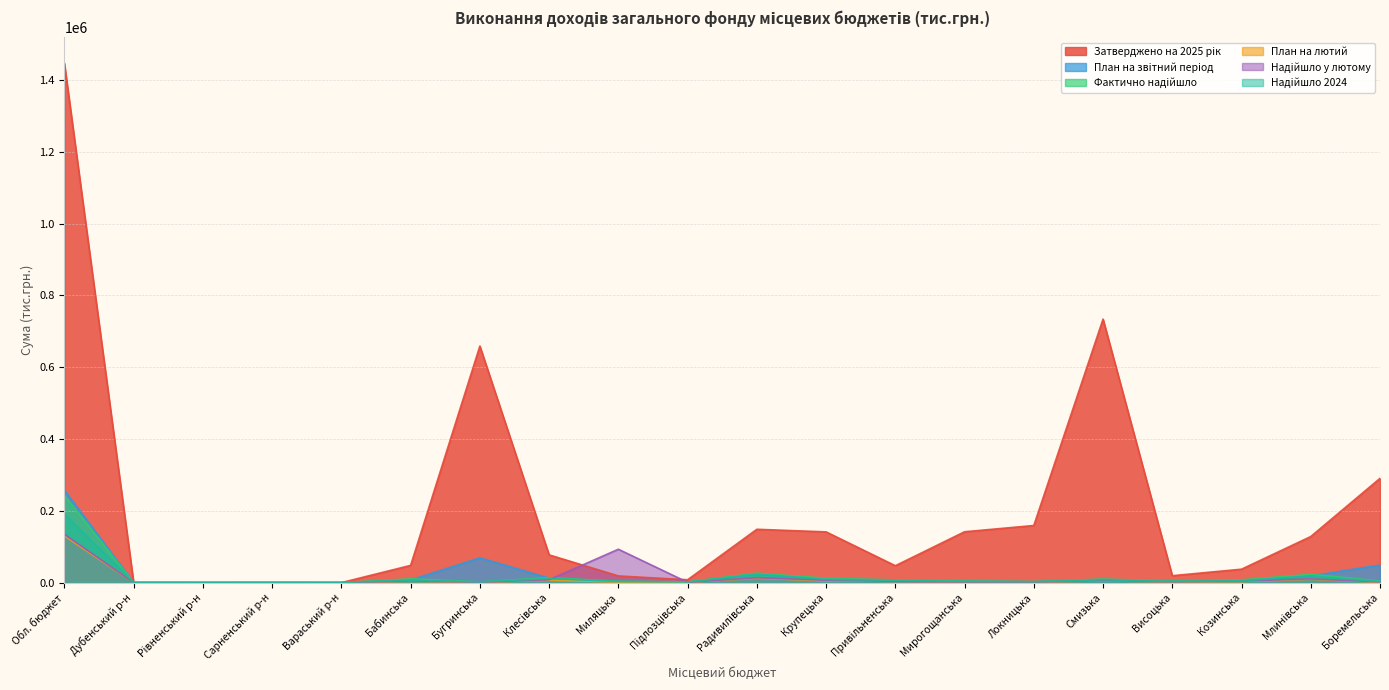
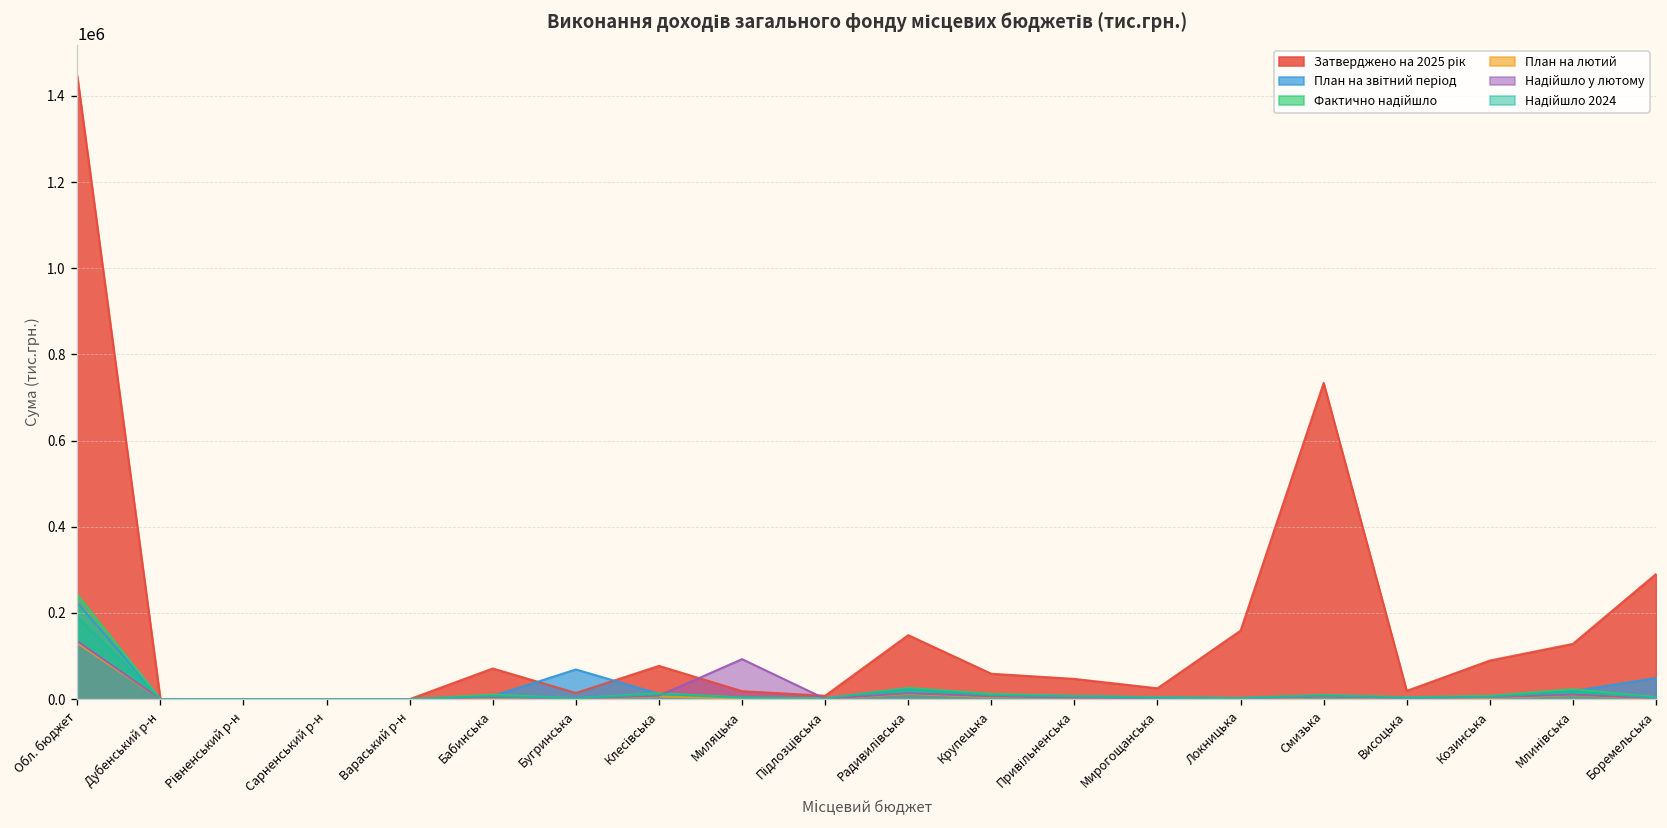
План на звітний період, Обл. бюджет: 260000 -> 220000
Затверджено на 2025 рік, Бабинська: 50000 -> 70000
Затверджено на 2025 рік, Бугринська: 660000 -> 10000
Затверджено на 2025 рік, Крупецька: 140000 -> 60000
Затверджено на 2025 рік, Мирогощанська: 140000 -> 30000
Затверджено на 2025 рік, Козинська: 40000 -> 90000
